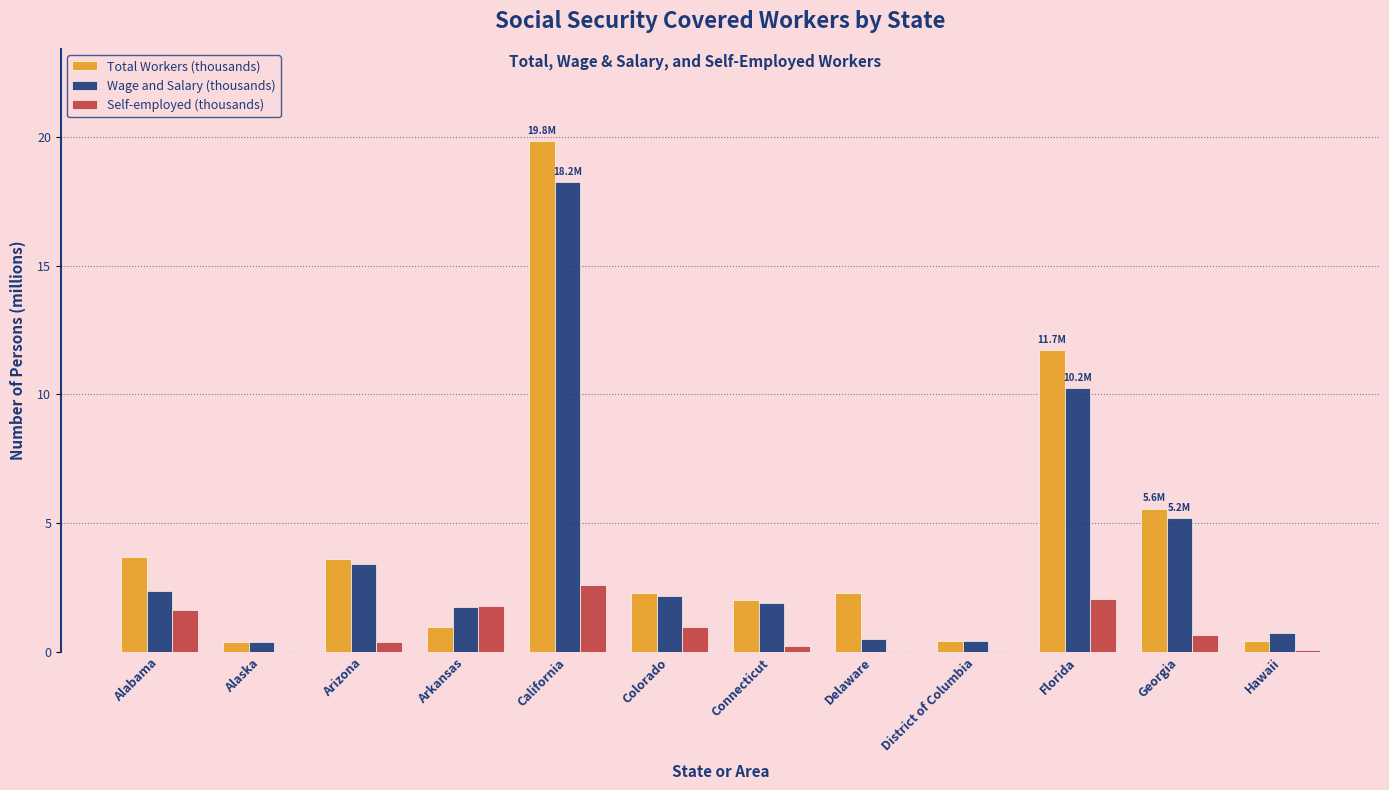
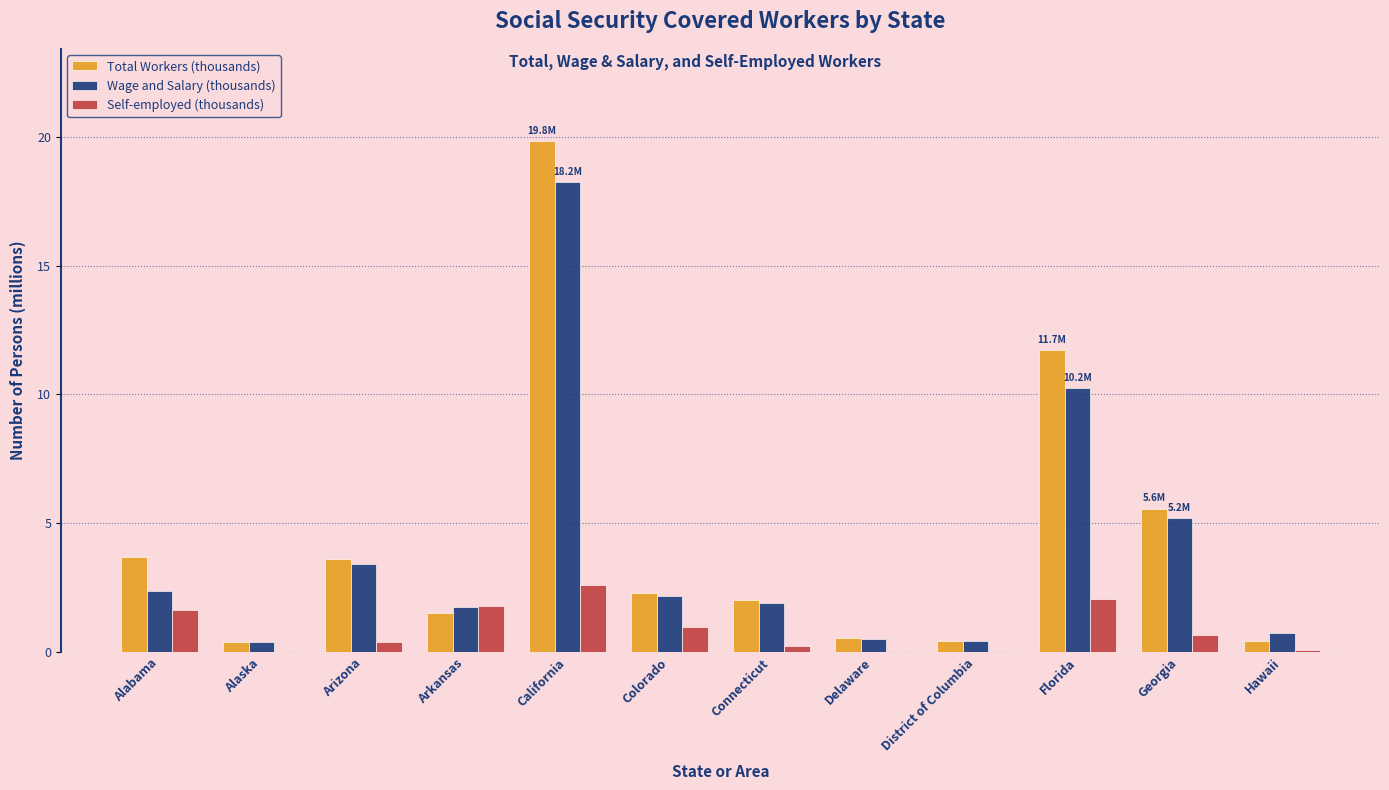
Total Workers (thousands), Arkansas: 1.0 -> 1.5
Total Workers (thousands), Delaware: 2.3 -> 0.5
